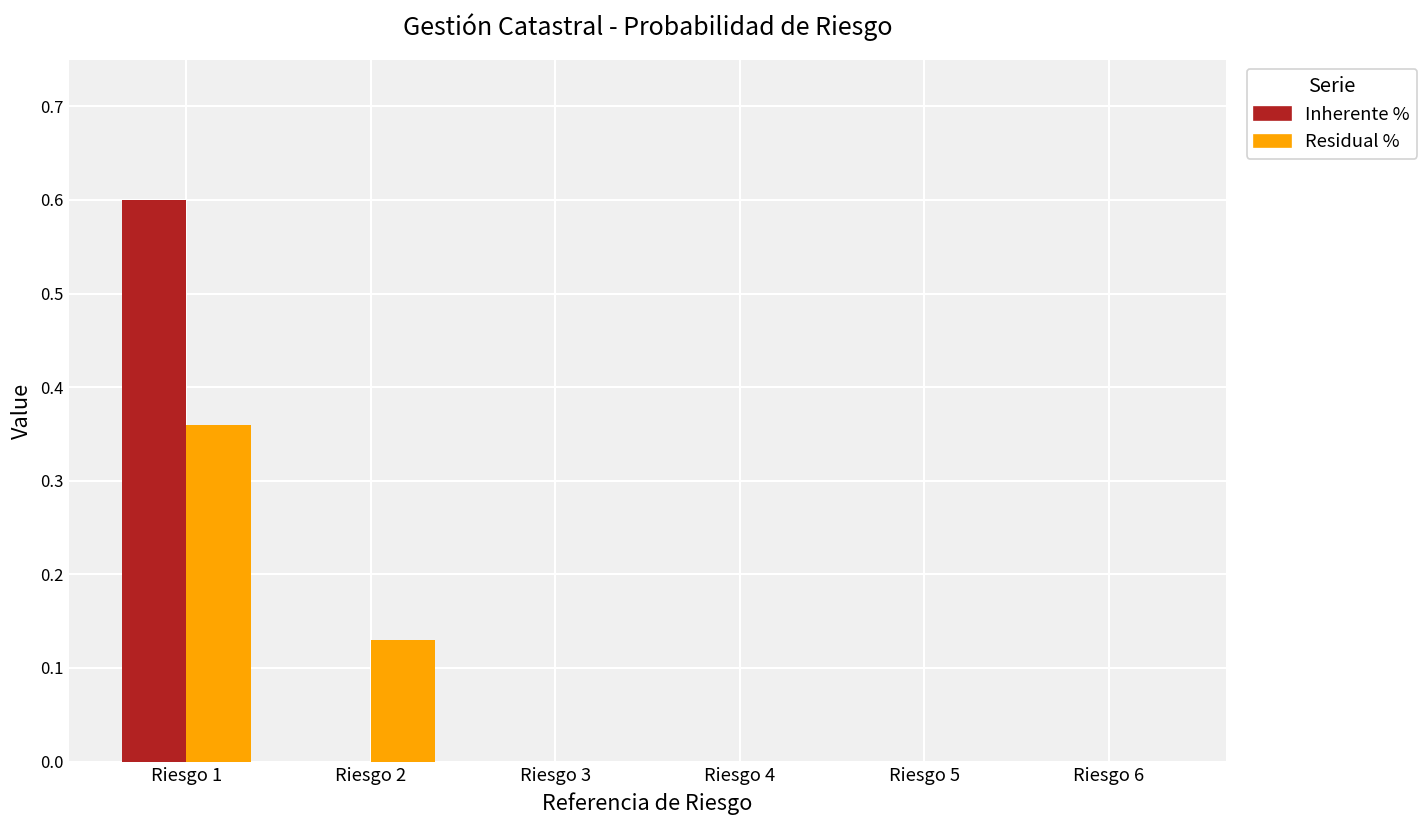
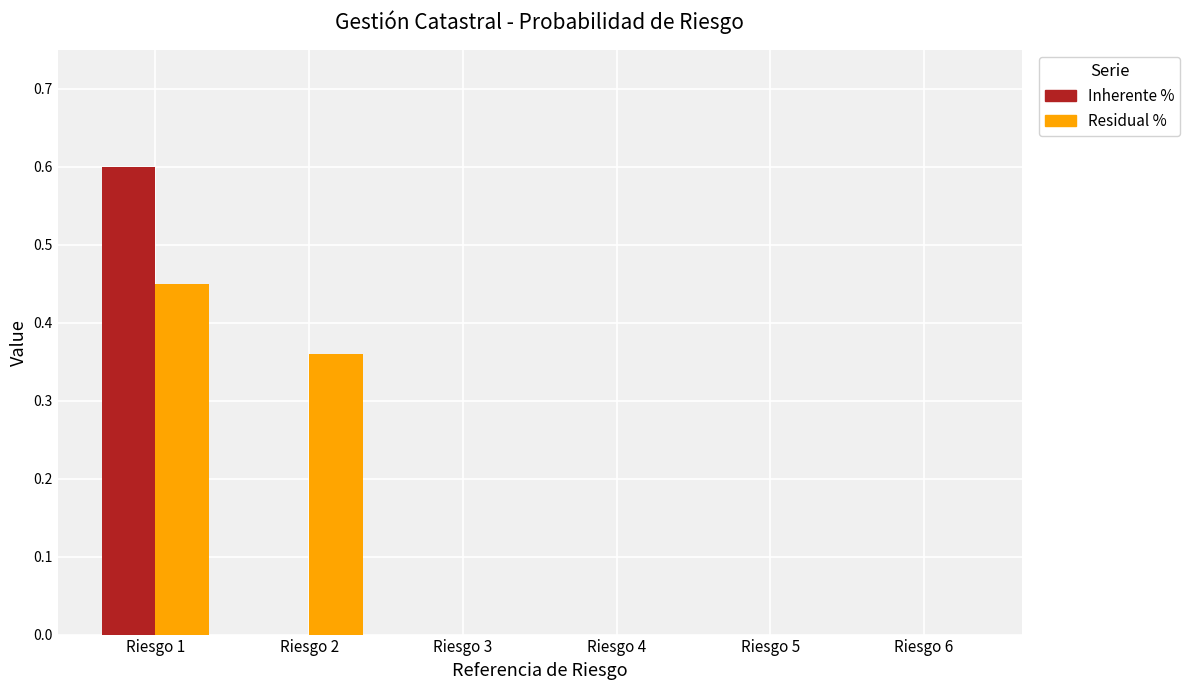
Residual %, Riesgo 1: 0.36 -> 0.45
Residual %, Riesgo 2: 0.13 -> 0.36
